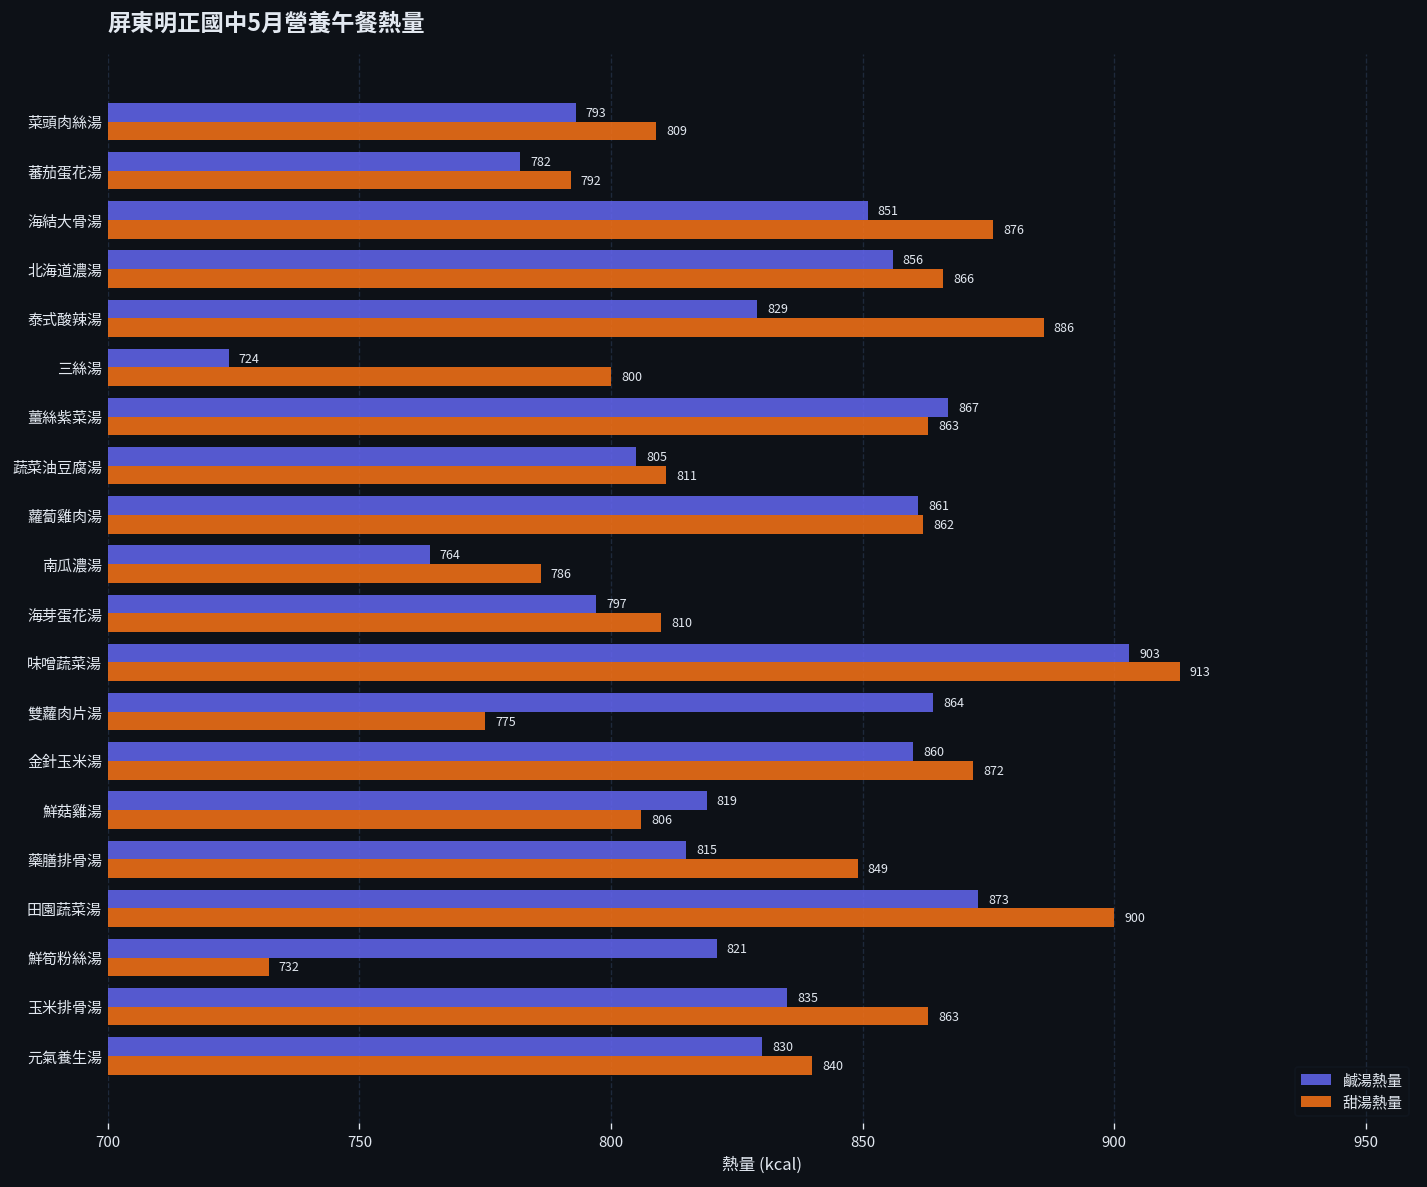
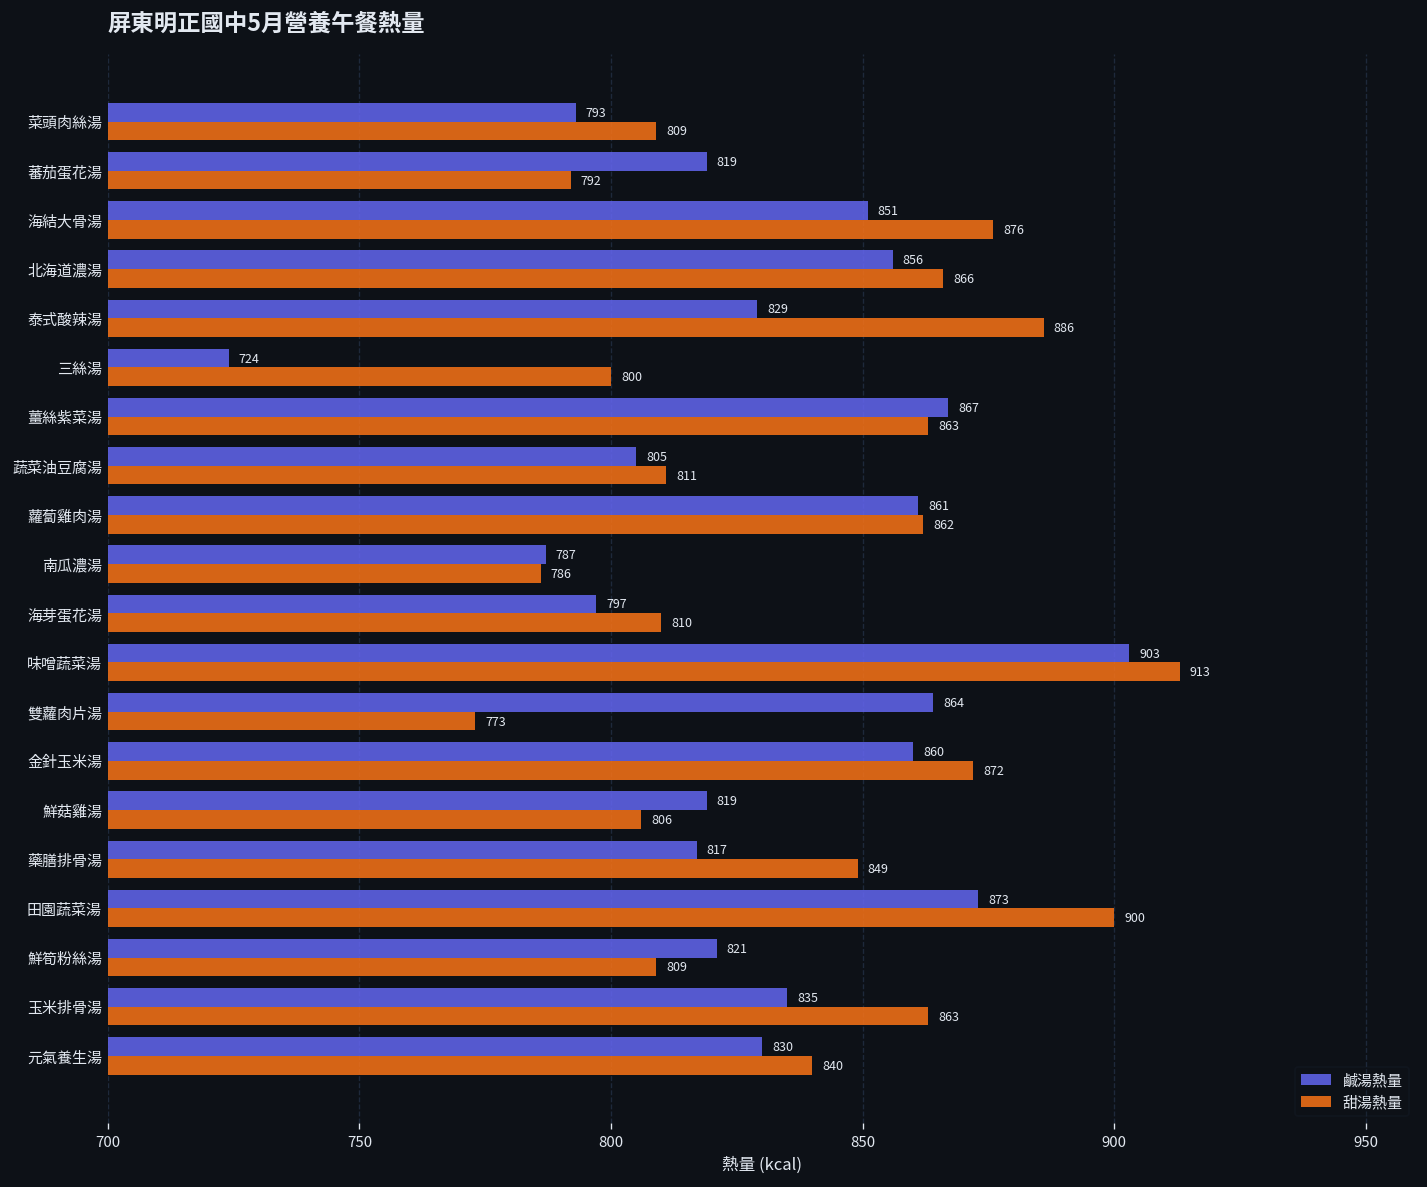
鹹湯熱量, 蕃茄蛋花湯: 782 -> 819
鹹湯熱量, 南瓜濃湯: 764 -> 787
甜湯熱量, 雙蘿肉片湯: 775 -> 773
鹹湯熱量, 藥膳排骨湯: 815 -> 817
甜湯熱量, 鮮筍粉絲湯: 732 -> 809
